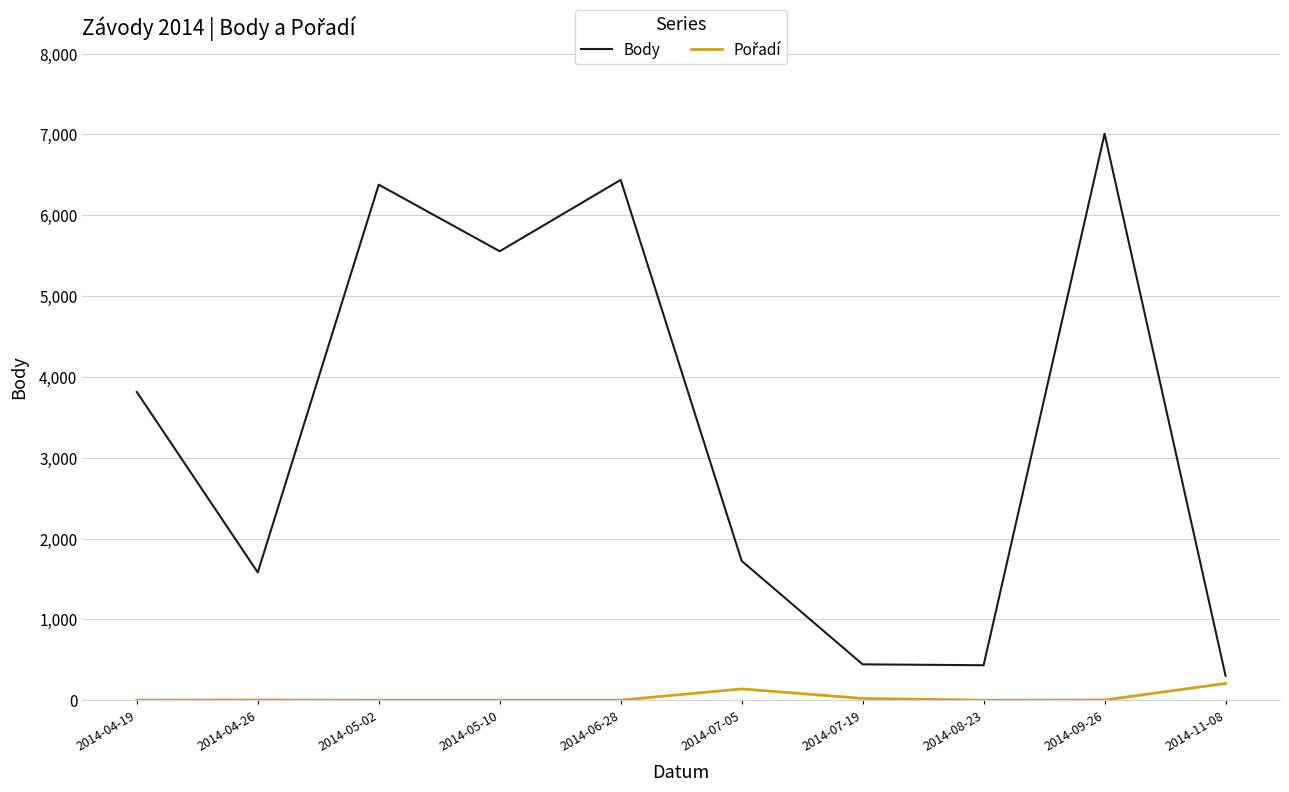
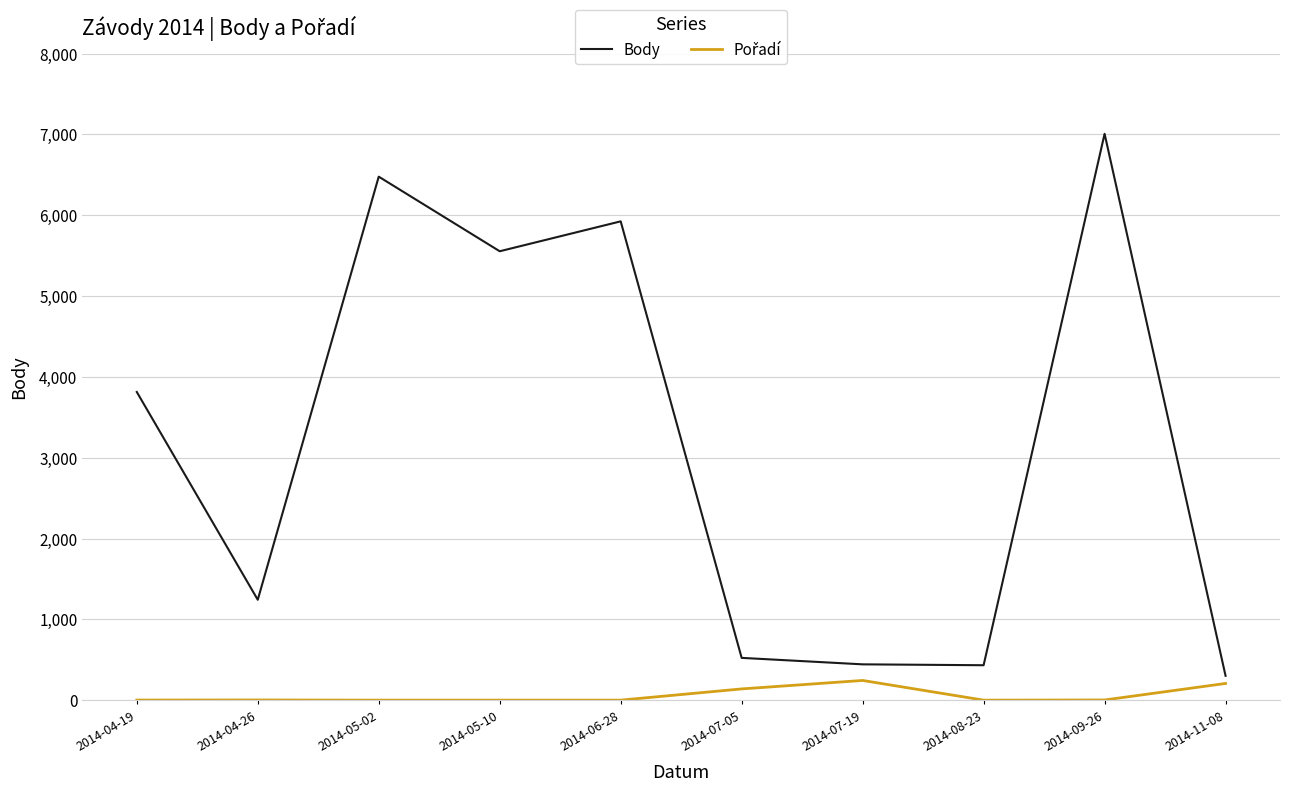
Body, 2014-04-26: 1,600 -> 1,200
Body, 2014-05-02: 6,400 -> 6,500
Body, 2014-06-28: 6,400 -> 5,900
Body, 2014-07-05: 1,700 -> 500
Pořadí, 2014-07-19: 0 -> 200
